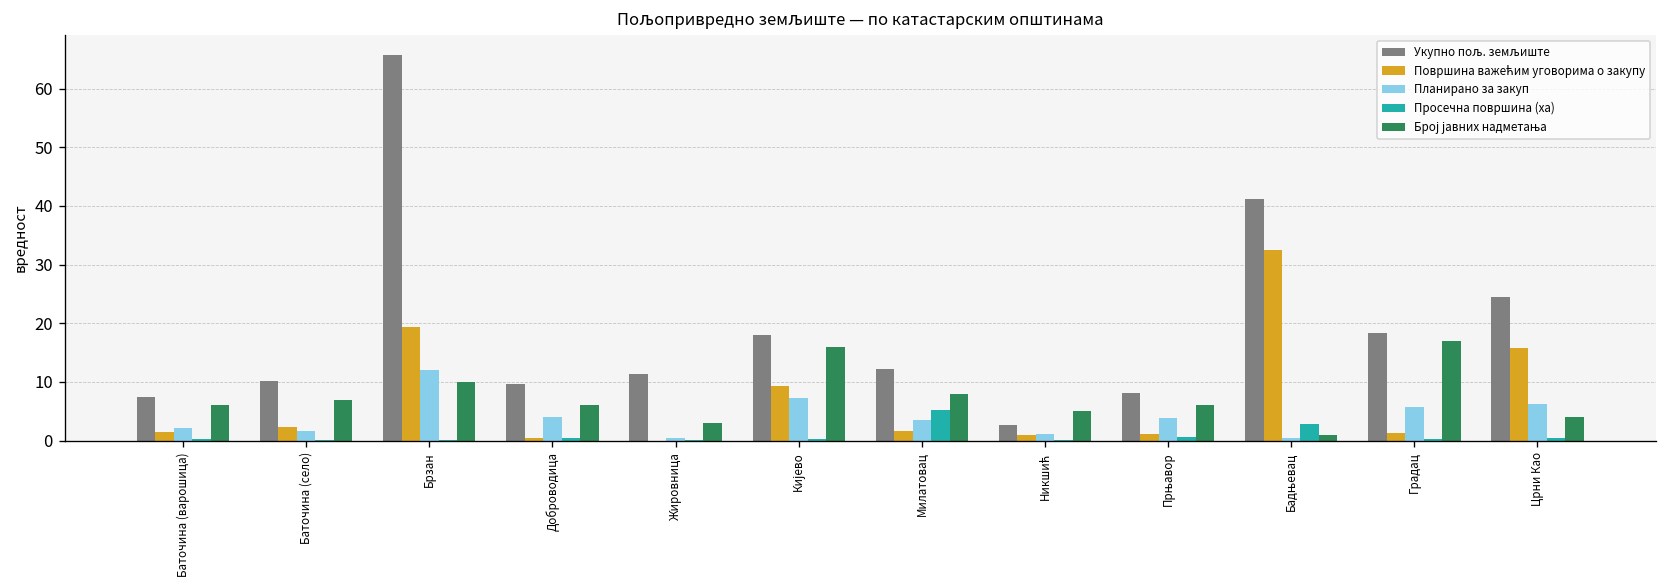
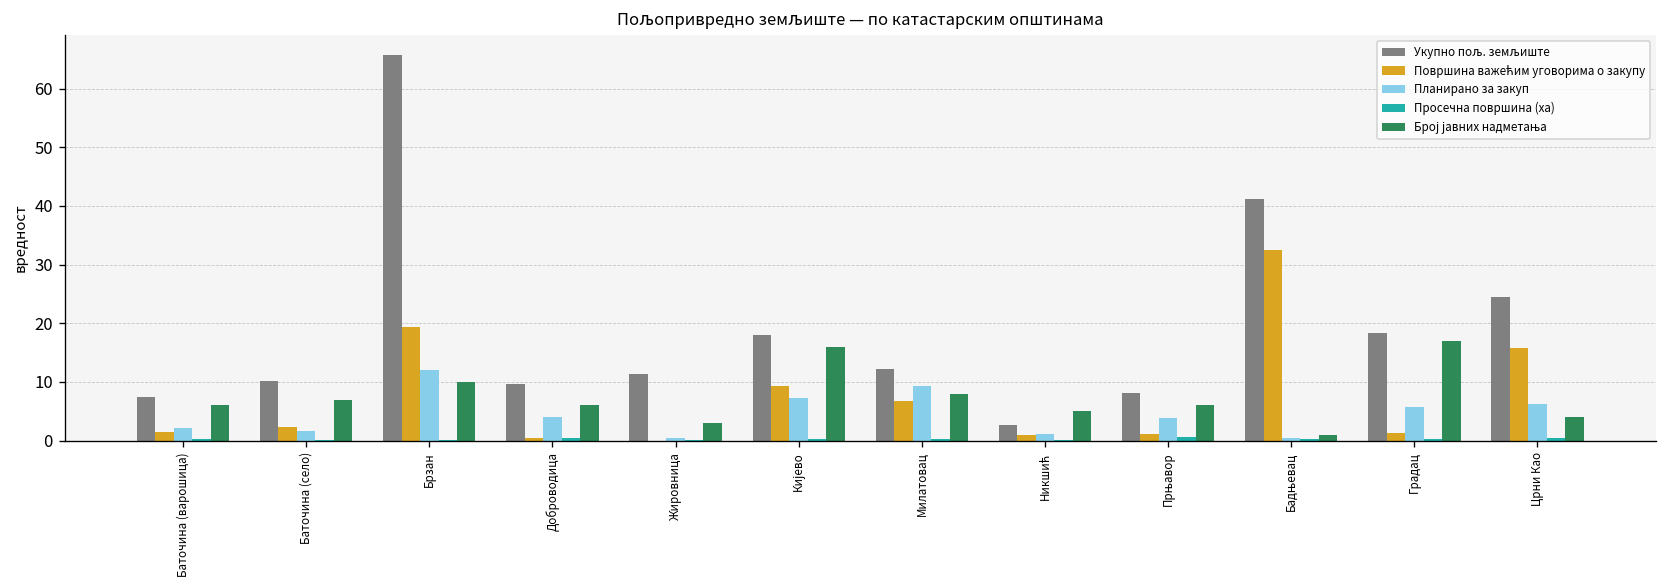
Површина важећим уговорима о закупу, Милатовац: 2 -> 7
Планирано за закуп, Милатовац: 4 -> 9
Просечна површина (ха), Милатовац: 5 -> 0
Просечна површина (ха), Бадњевац: 3 -> 0
